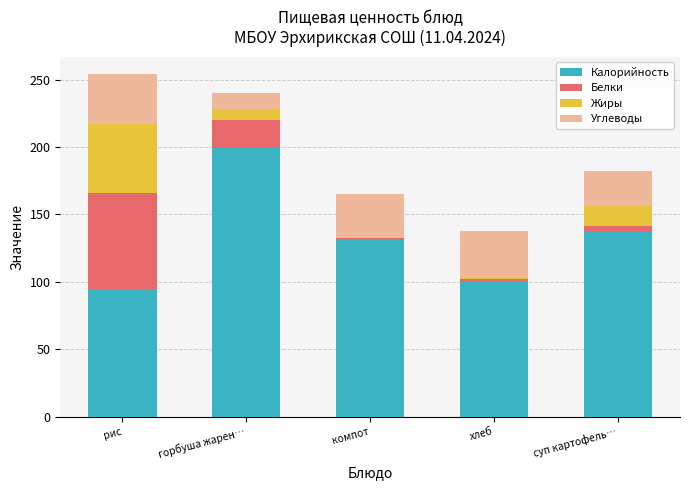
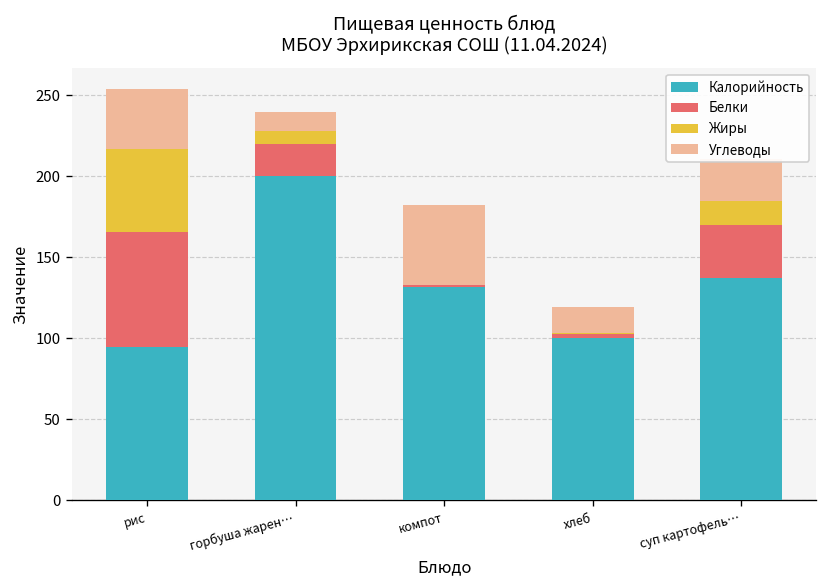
Углеводы, компот: 32 -> 50
Углеводы, хлеб: 35 -> 16
Белки, суп картофель…: 4 -> 32
